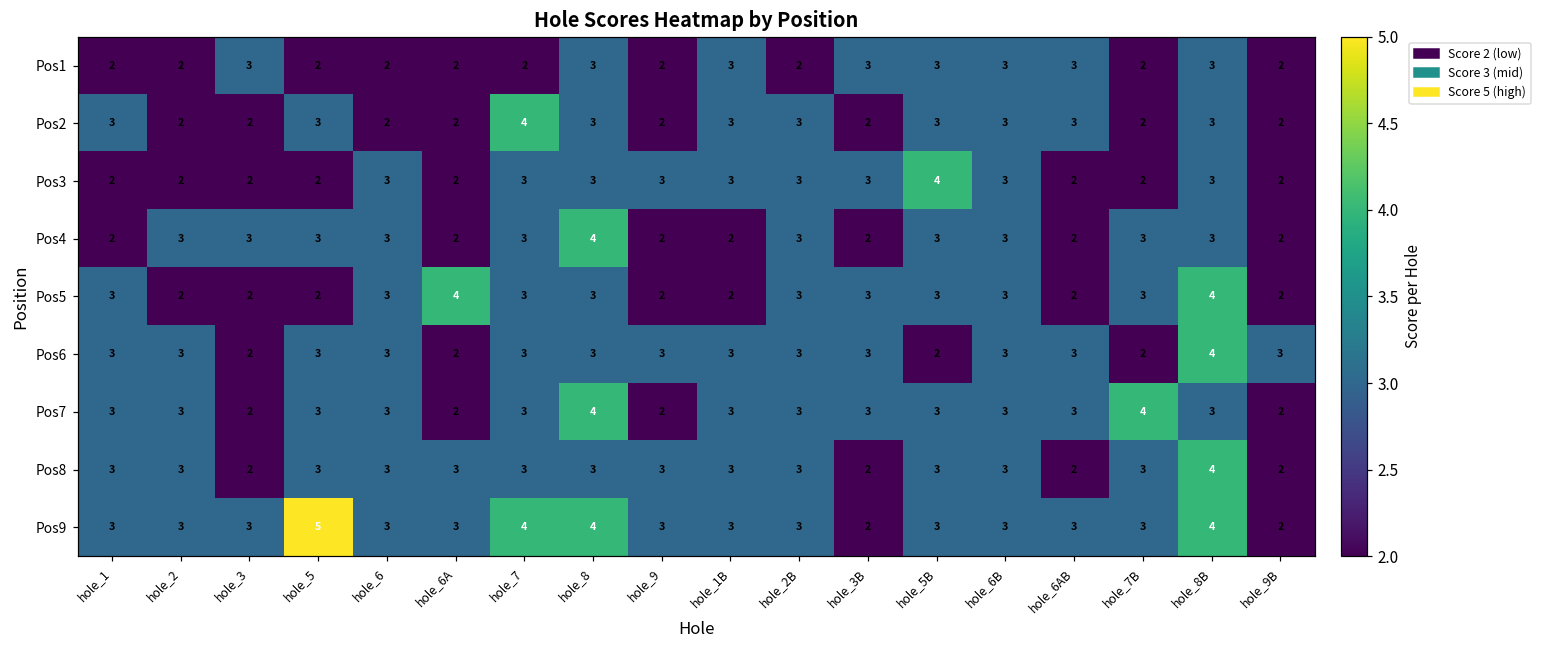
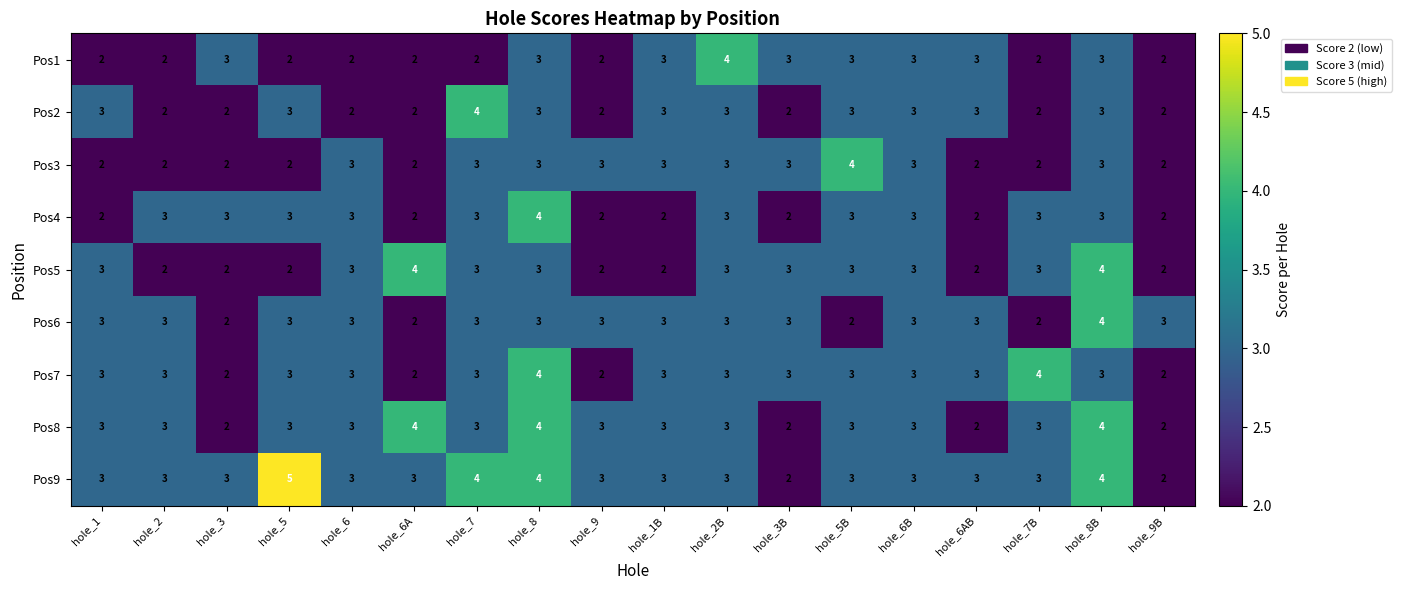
Pos1, hole_2B: 2 -> 4
Pos8, hole_6A: 3 -> 4
Pos8, hole_8: 3 -> 4
